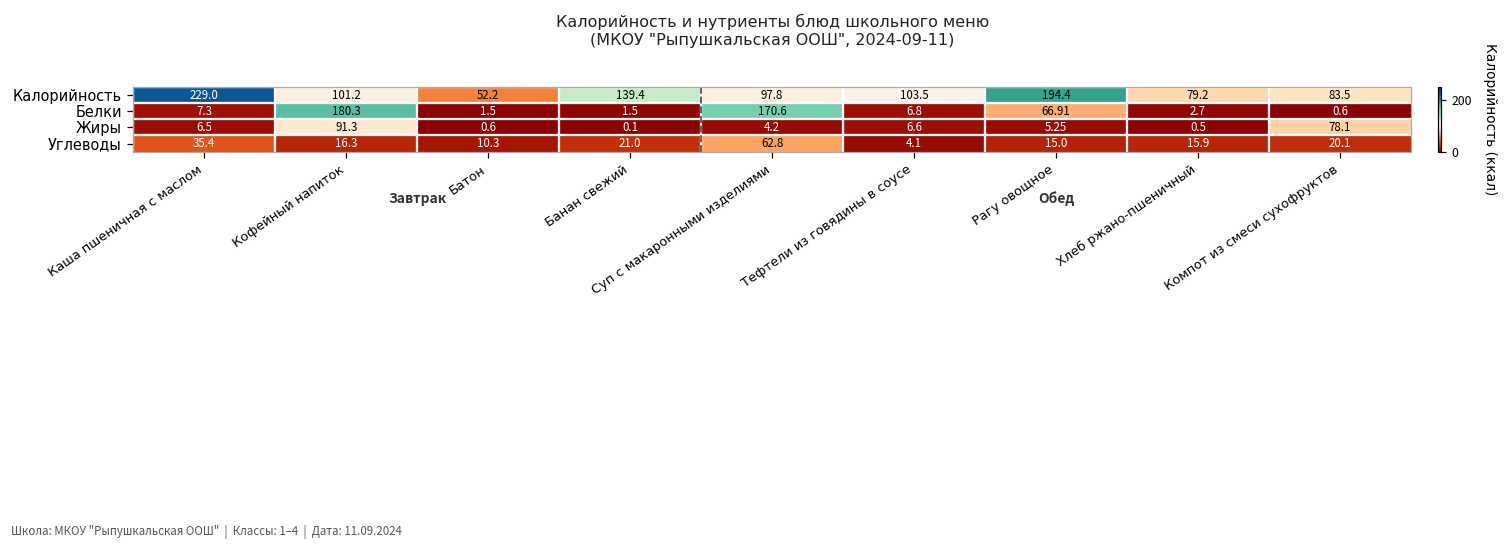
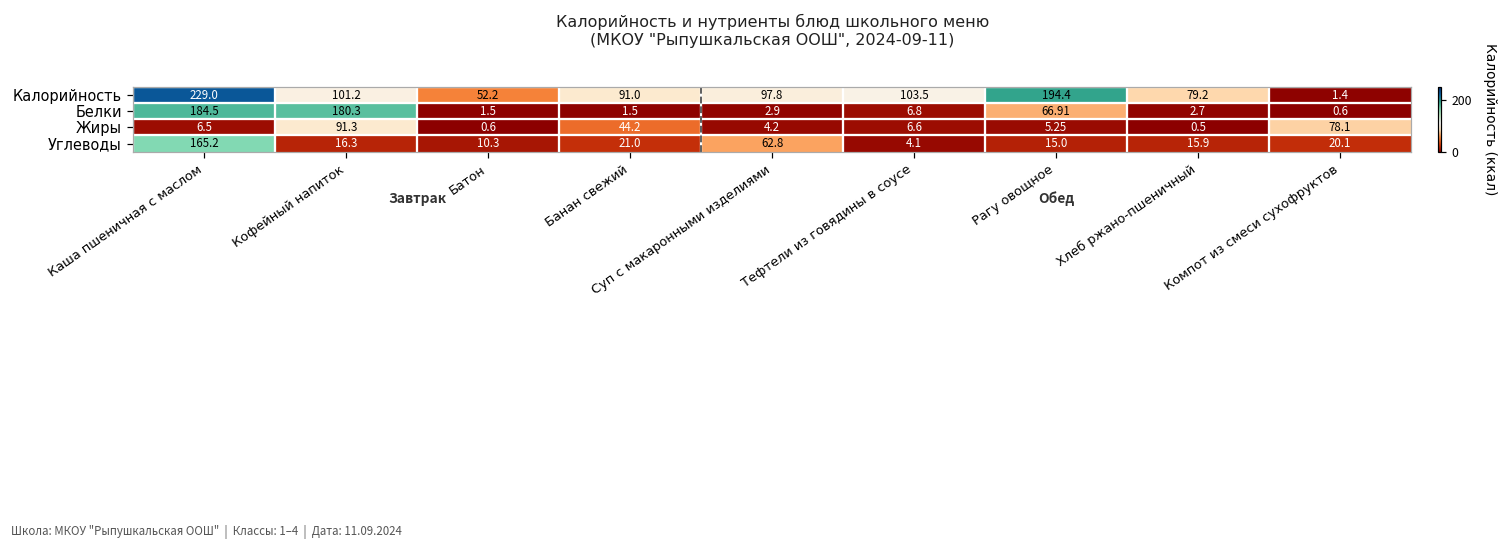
Калорийность, Банан свежий: 139.4 -> 91.0
Калорийность, Компот из смеси сухофруктов: 83.5 -> 1.4
Белки, Каша пшеничная с маслом: 7.3 -> 184.5
Белки, Суп c макаронными изделиями: 170.6 -> 2.9
Жиры, Банан свежий: 0.1 -> 44.2
Углеводы, Каша пшеничная с маслом: 35.4 -> 165.2
